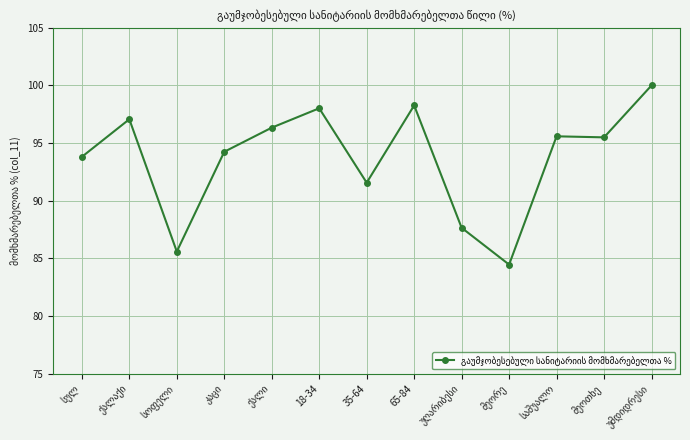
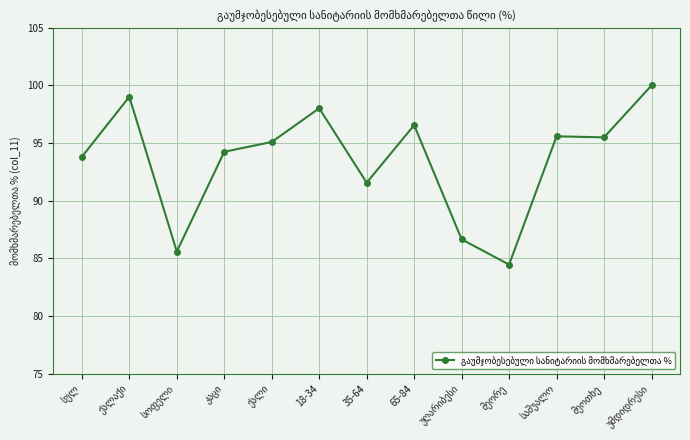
ქალაქი: 97.1 -> 99.0
ქალი: 96.3 -> 95.1
65-84: 98.3 -> 96.6
უღარიბესი: 87.7 -> 86.7
